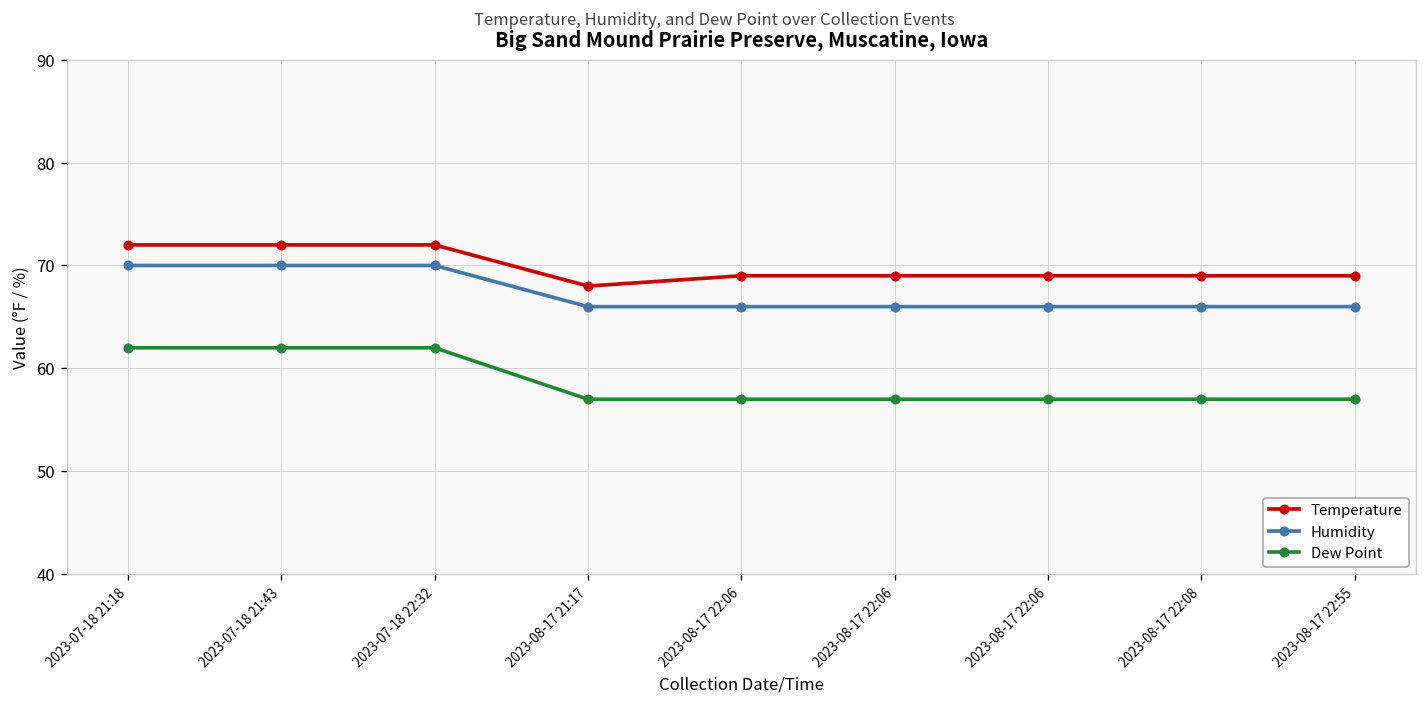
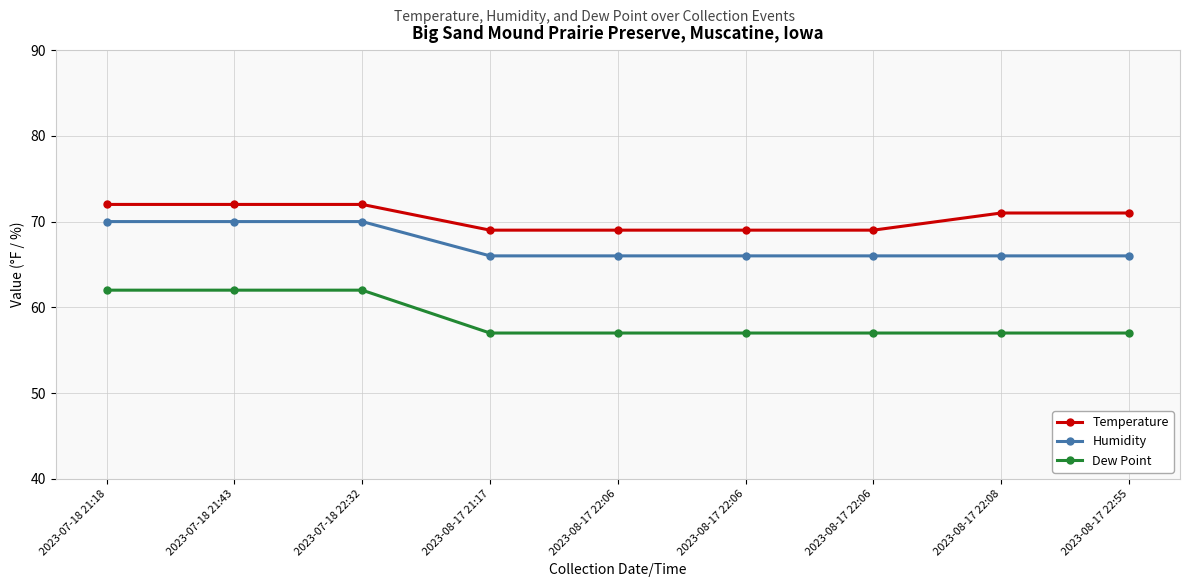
Temperature, 2023-08-17 21:17: 68 -> 69
Temperature, 2023-08-17 22:08: 69 -> 71
Temperature, 2023-08-17 22:55: 69 -> 71
